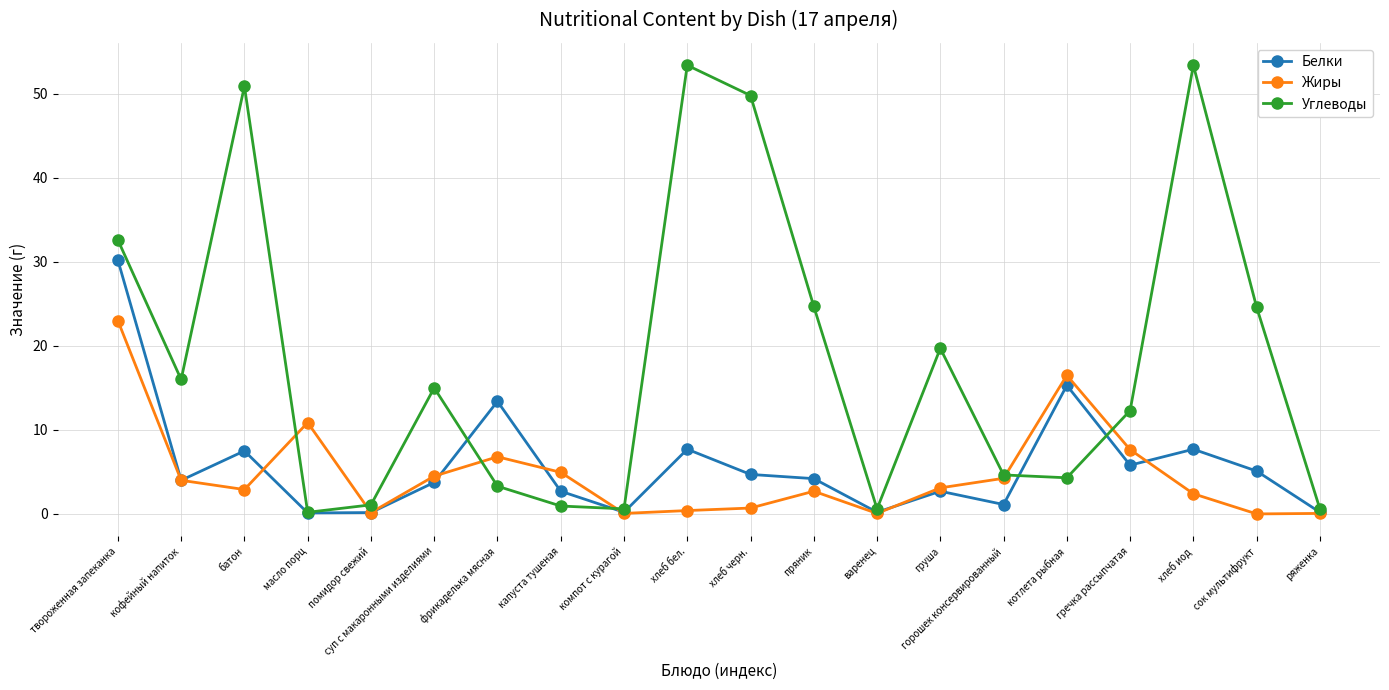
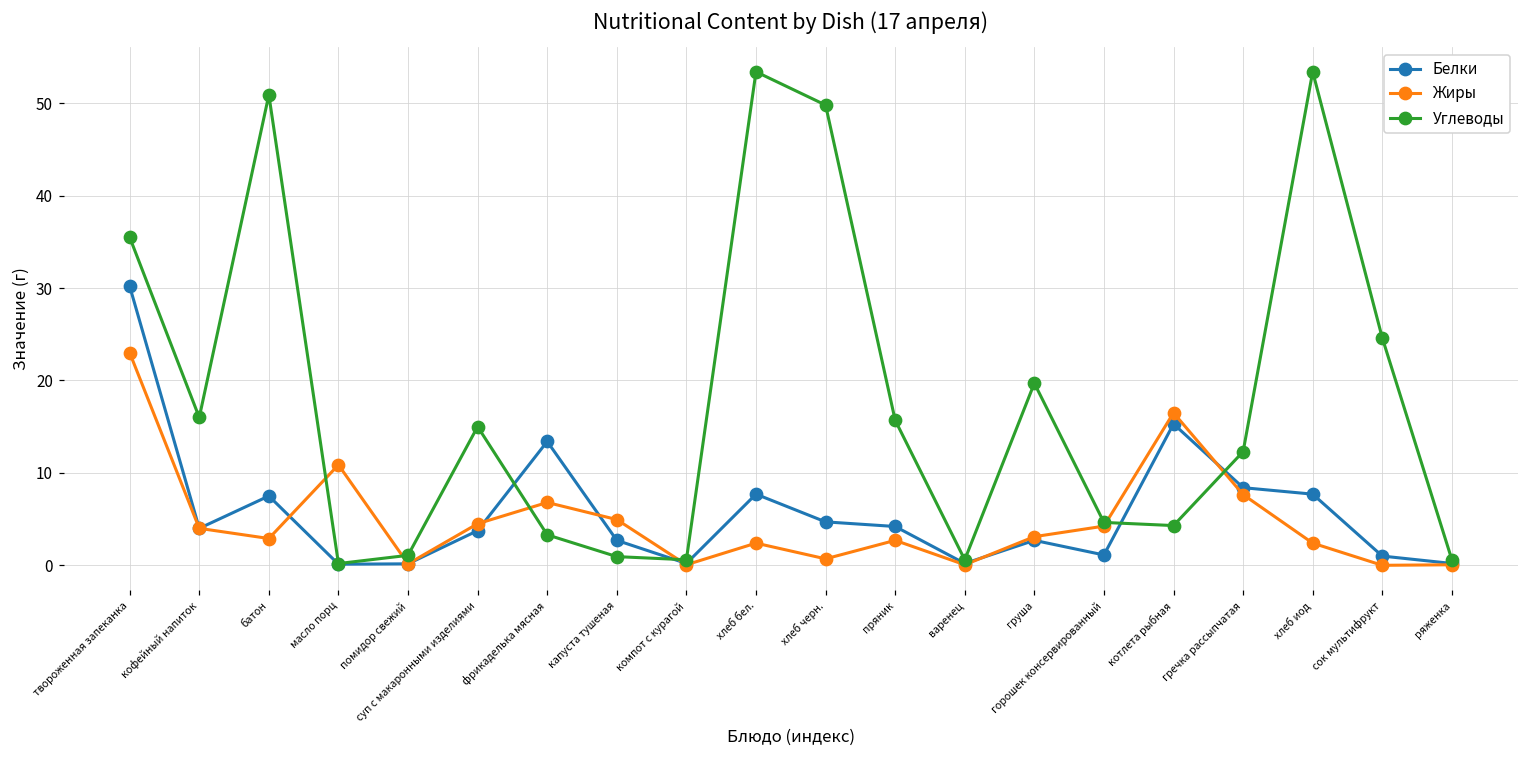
Углеводы, твороженная запеканка: 33 -> 36
Жиры, хлеб бел.: 0 -> 2
Углеводы, пряник: 25 -> 16
Белки, гречка рассыпчатая: 6 -> 8
Белки, сок мультифрукт: 5 -> 1
